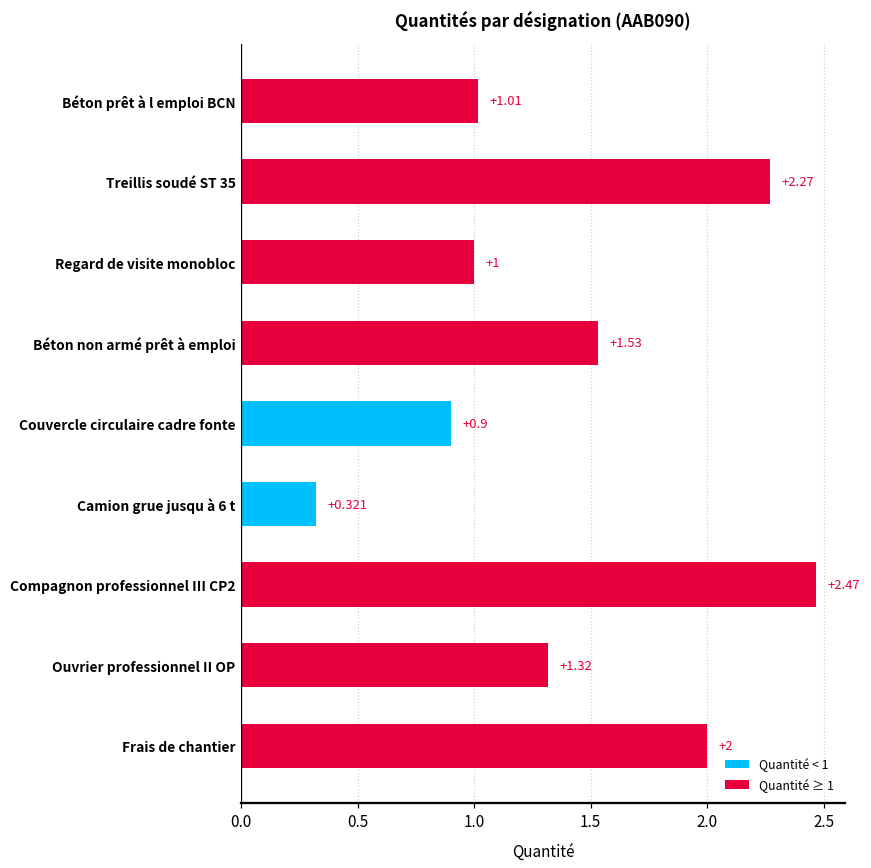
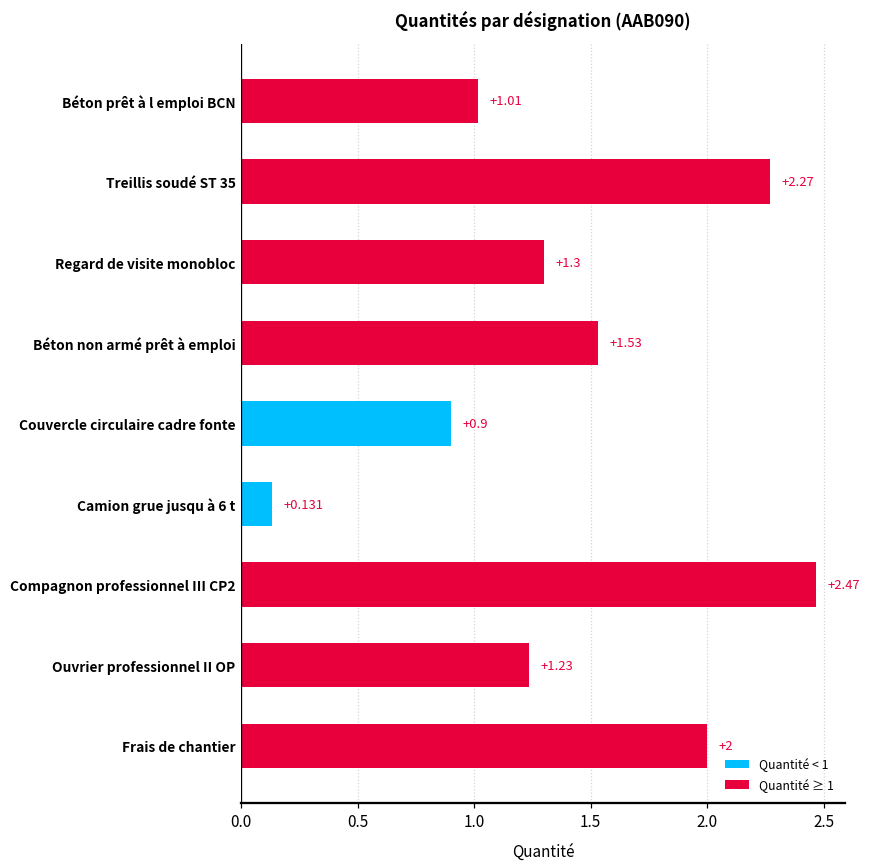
Regard de visite monobloc: +1 -> +1.3
Camion grue jusqu à 6 t: +0.321 -> +0.131
Ouvrier professionnel II OP: +1.32 -> +1.23
